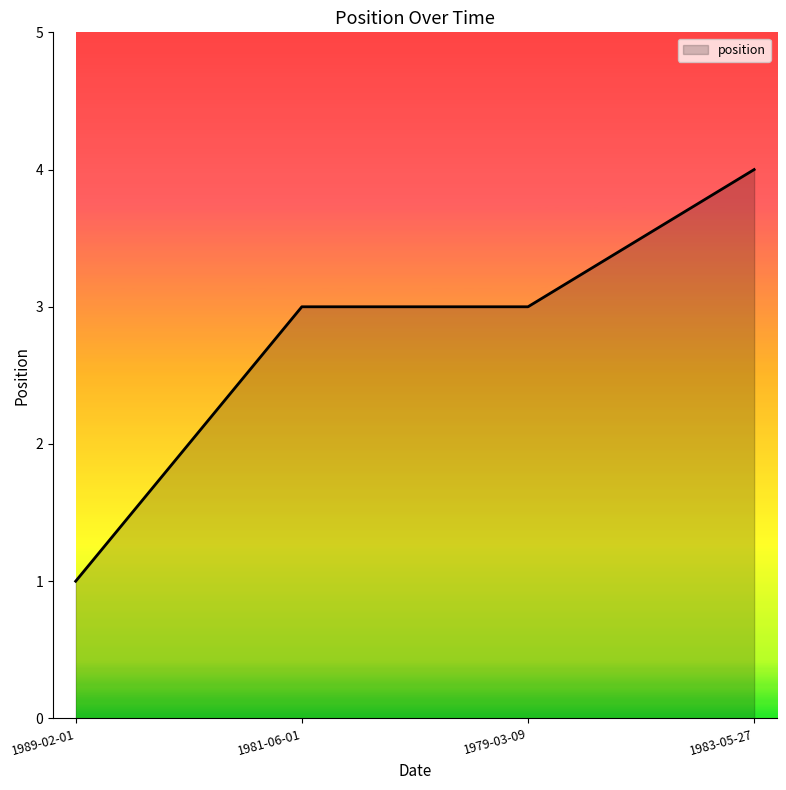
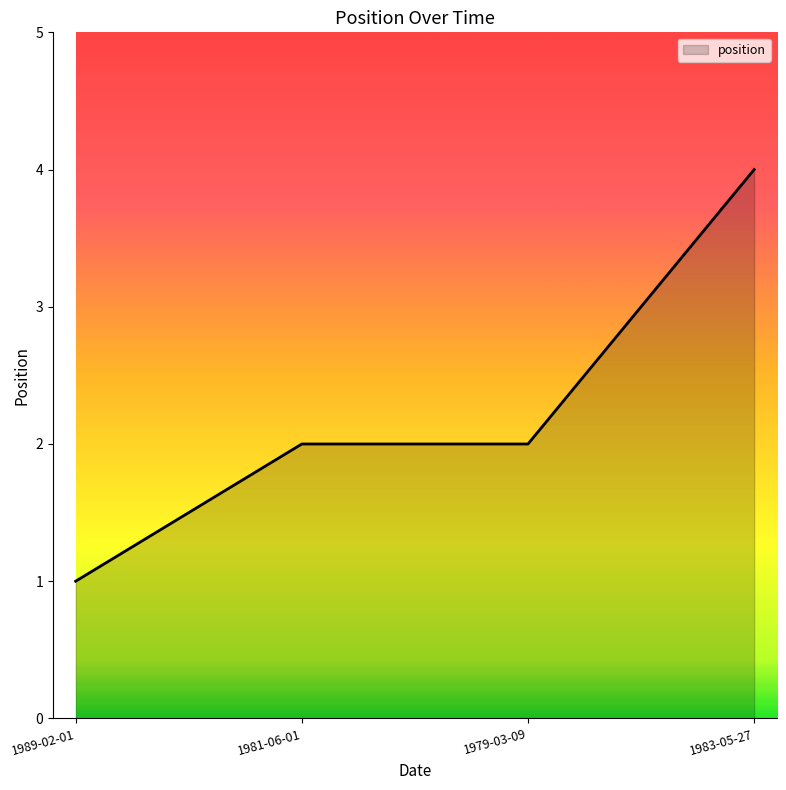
1981-06-01: 3 -> 2
1979-03-09: 3 -> 2
